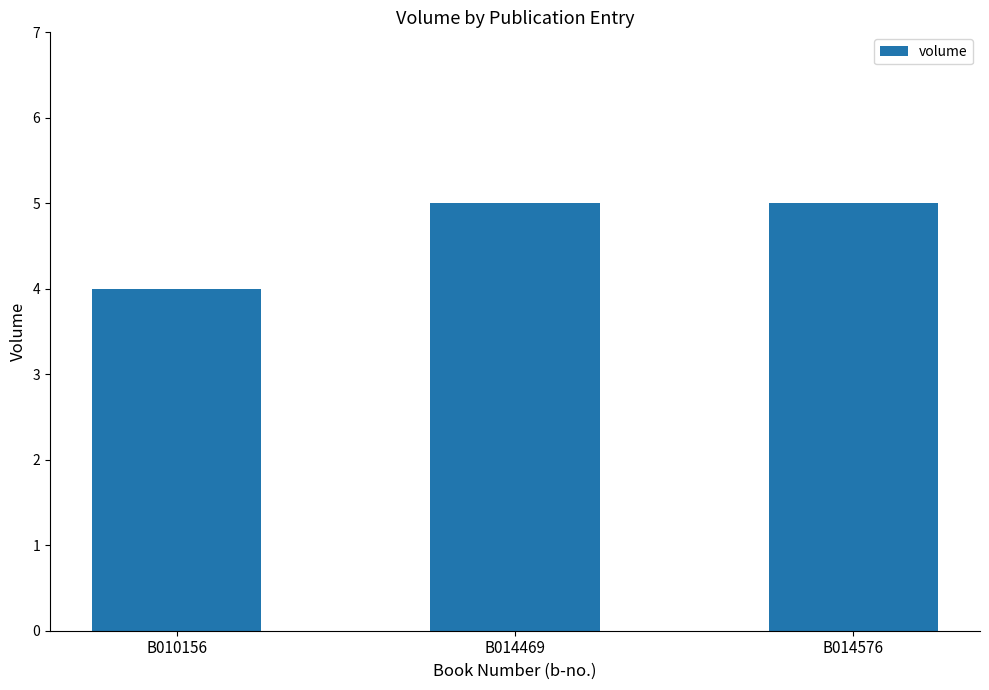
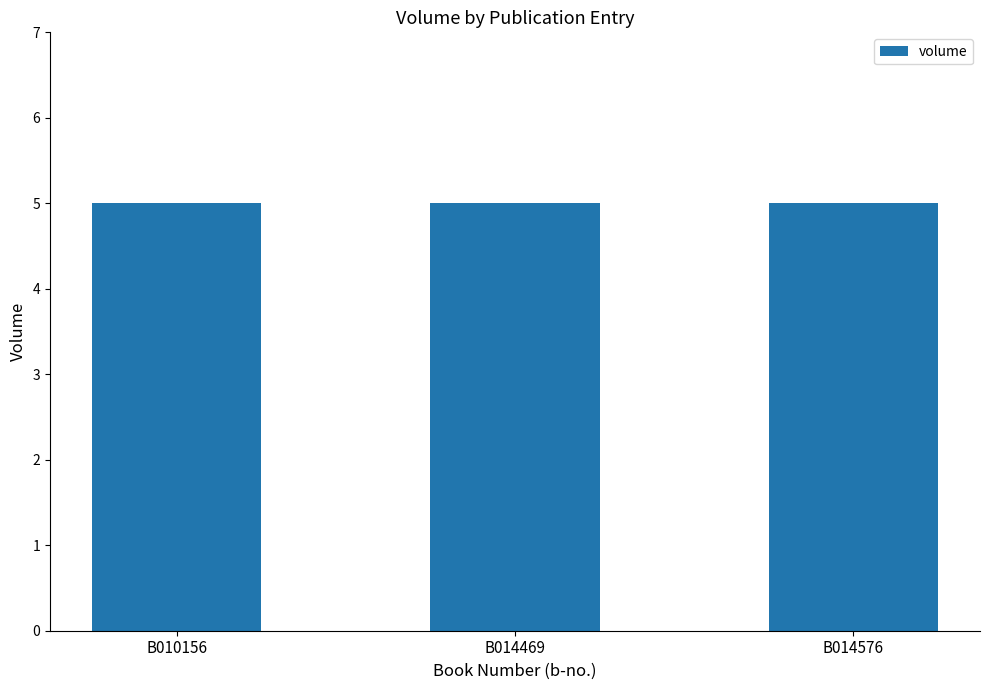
B010156: 4 -> 5
